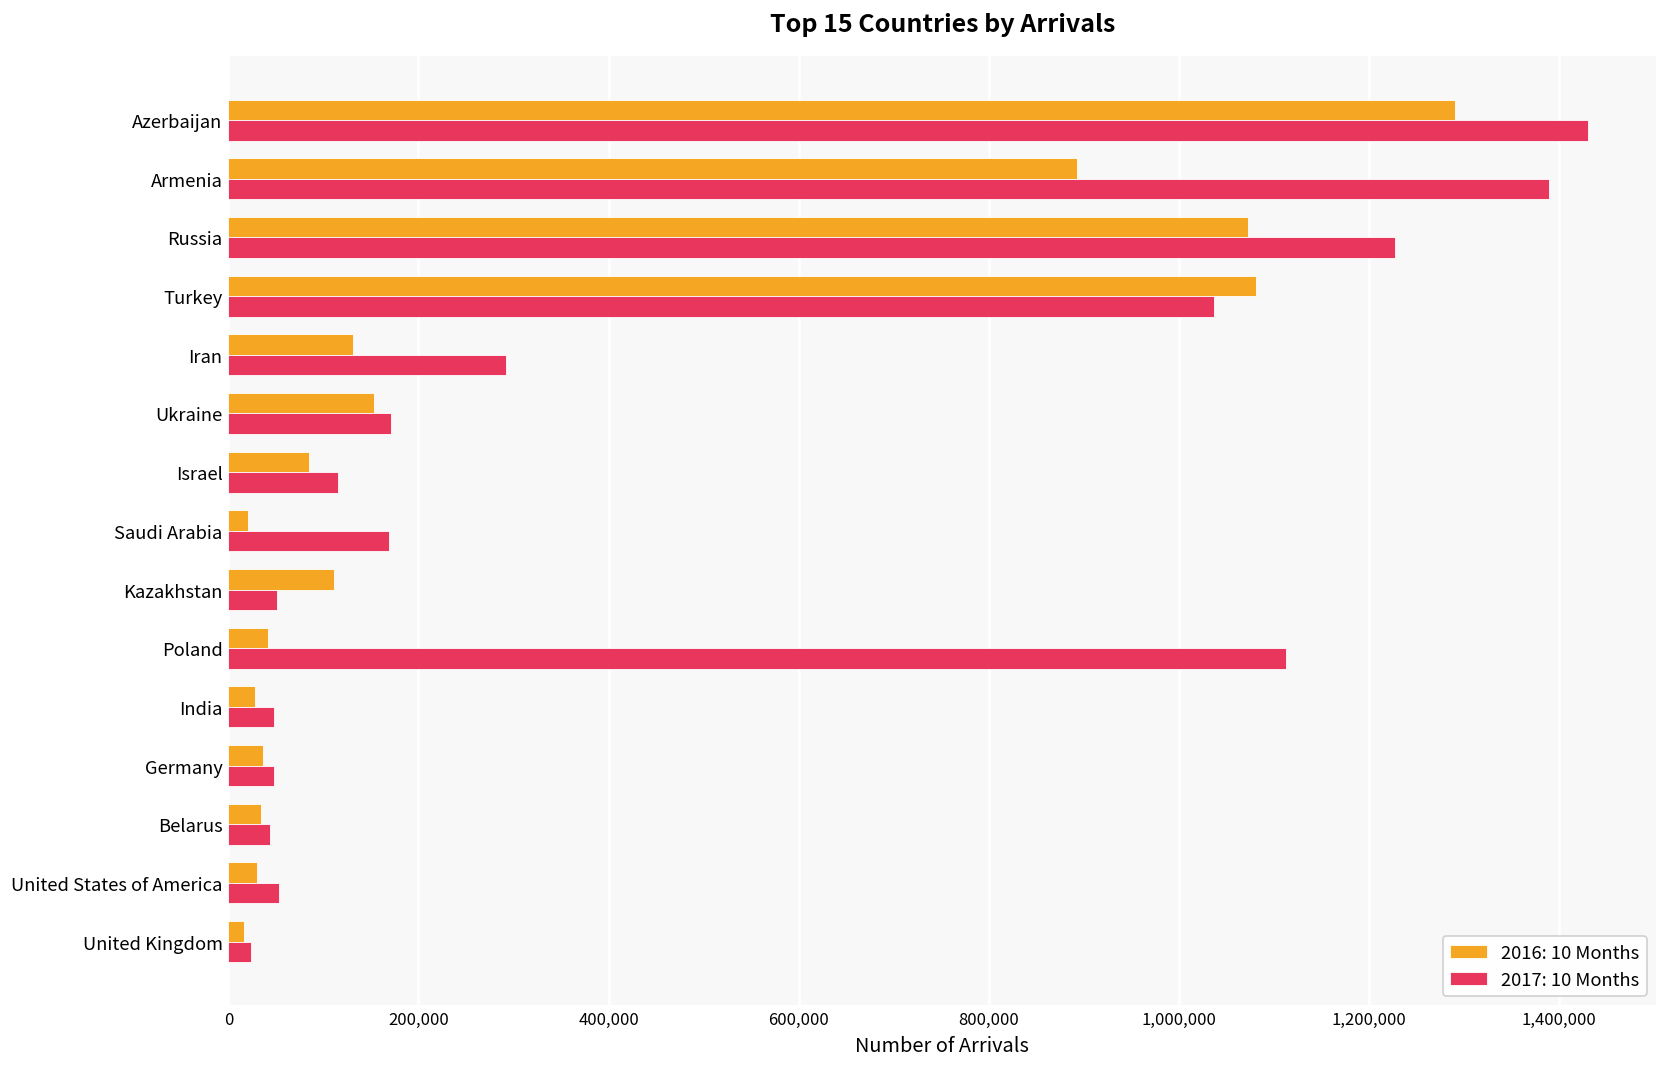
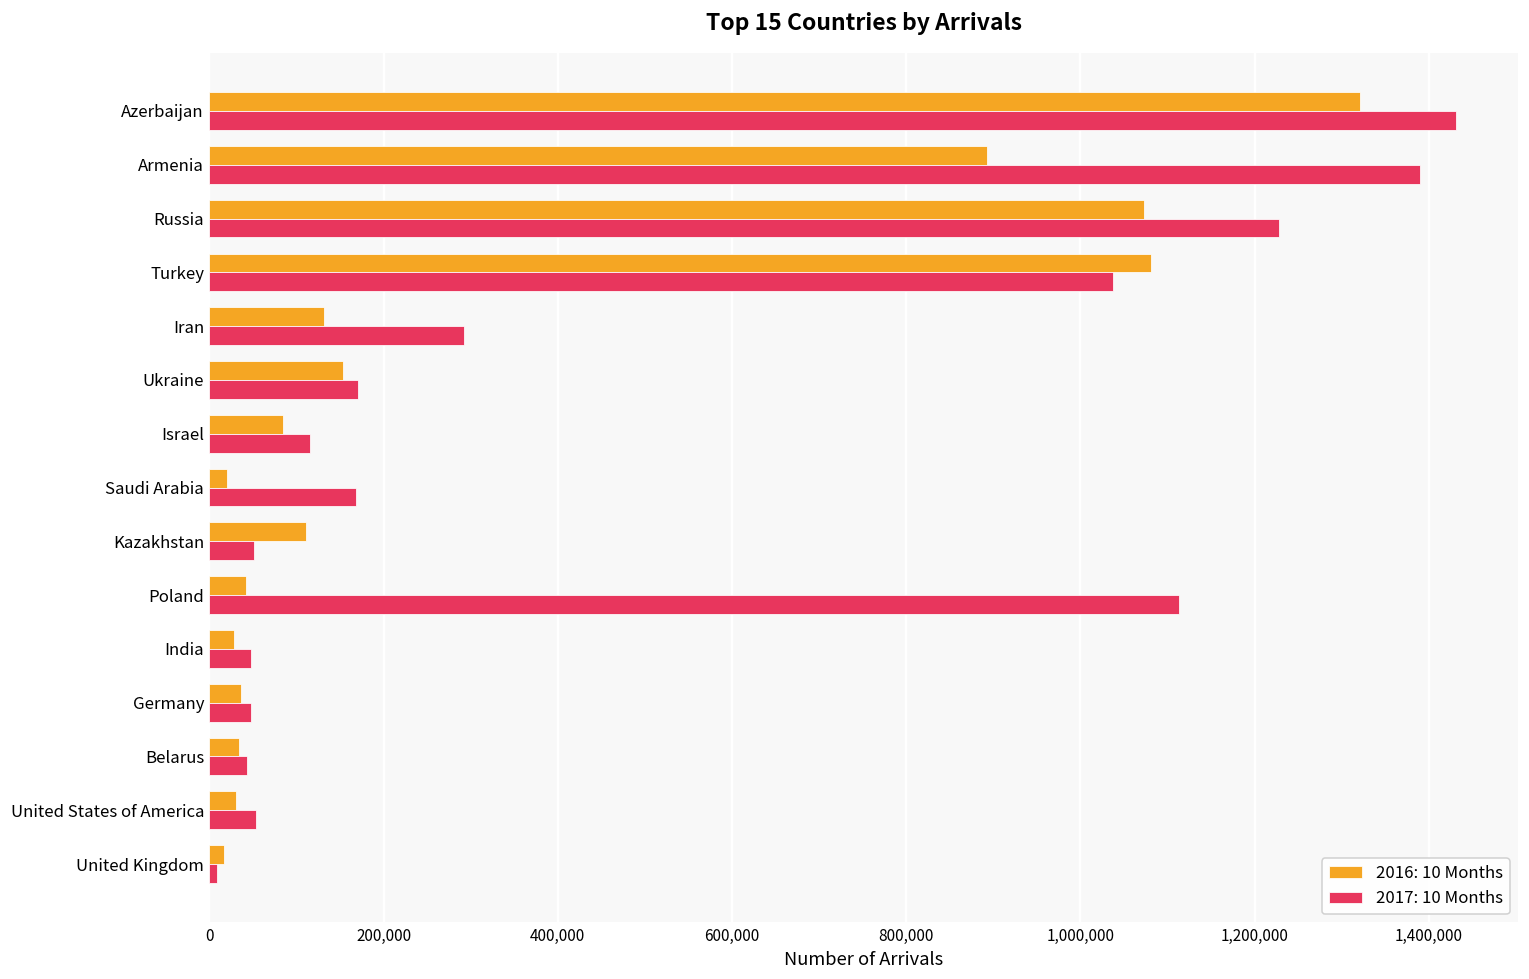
2016: 10 Months, Azerbaijan: 1,290,000 -> 1,320,000
2017: 10 Months, United Kingdom: 20,000 -> 10,000
